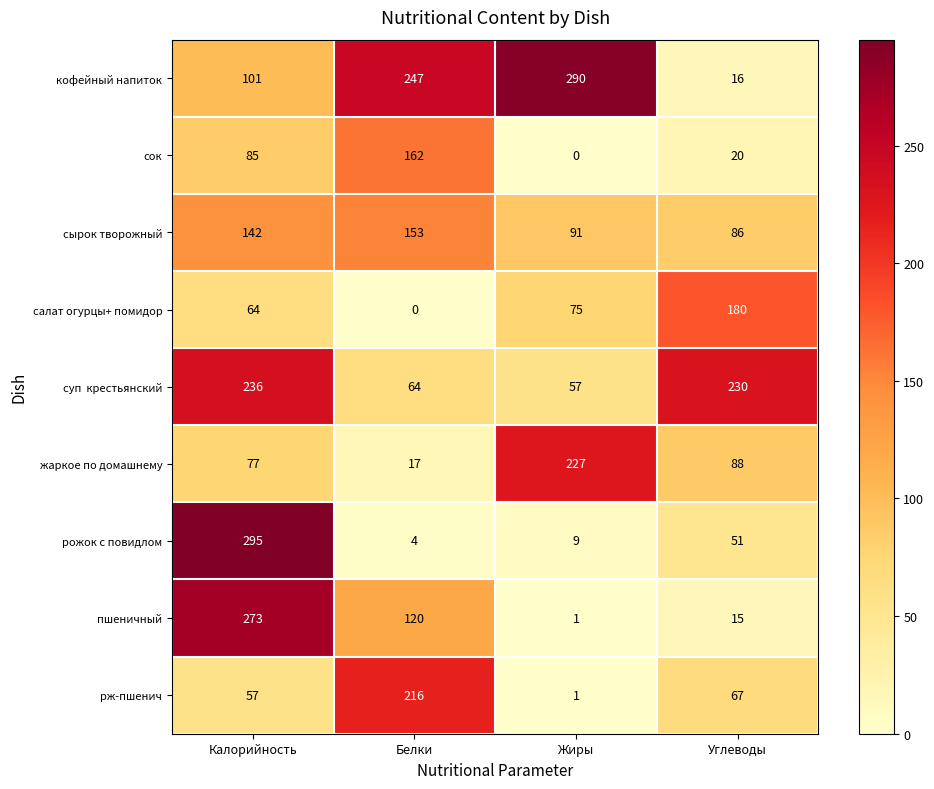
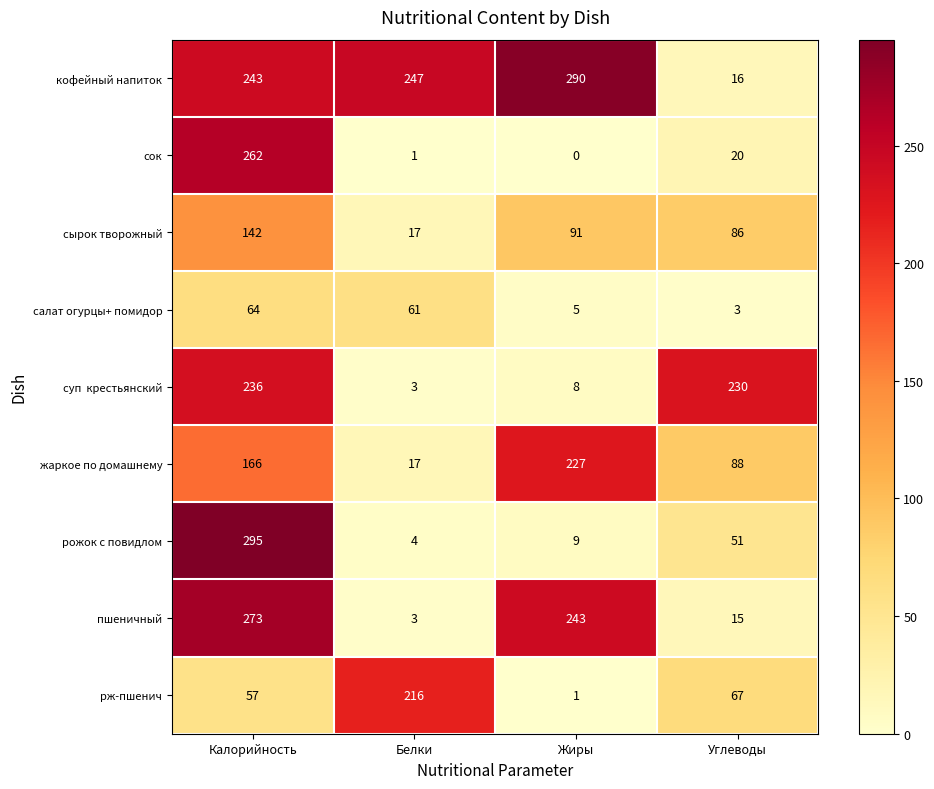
кофейный напиток, Калорийность: 101 -> 243
сок, Калорийность: 85 -> 262
сок, Белки: 162 -> 1
сырок творожный, Белки: 153 -> 17
салат огурцы+ помидор, Белки: 0 -> 61
салат огурцы+ помидор, Жиры: 75 -> 5
салат огурцы+ помидор, Углеводы: 180 -> 3
суп крестьянский, Белки: 64 -> 3
суп крестьянский, Жиры: 57 -> 8
жаркое по домашнему, Калорийность: 77 -> 166
пшеничный, Белки: 120 -> 3
пшеничный, Жиры: 1 -> 243
